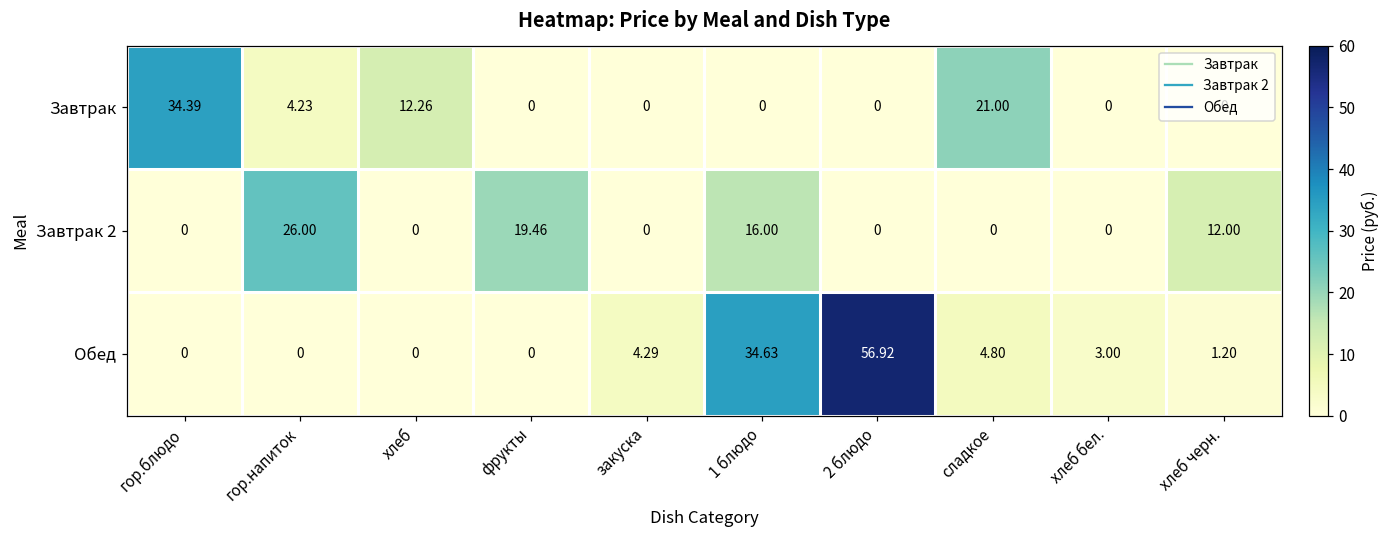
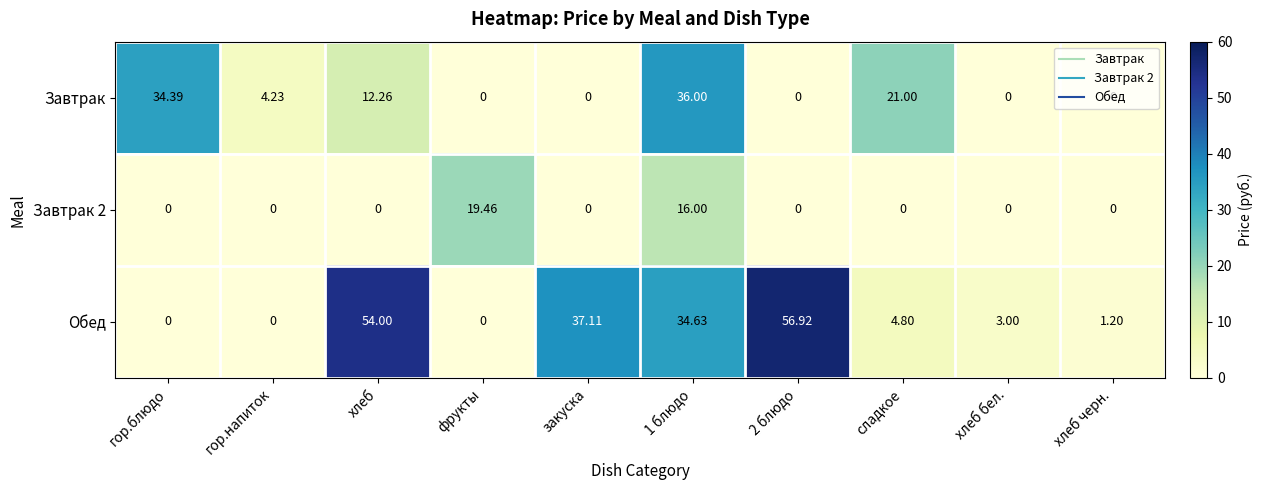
Завтрак, 1 блюдо: 0 -> 36.00
Завтрак 2, гор.напиток: 26.00 -> 0
Завтрак 2, хлеб черн.: 12.00 -> 0
Обед, хлеб: 0 -> 54.00
Обед, закуска: 4.29 -> 37.11
